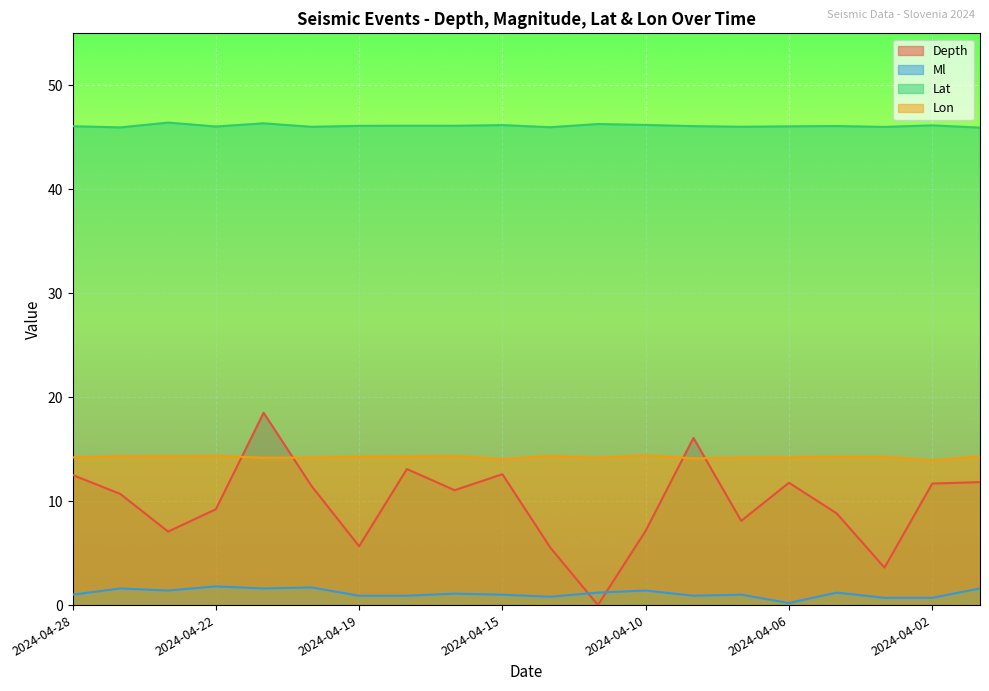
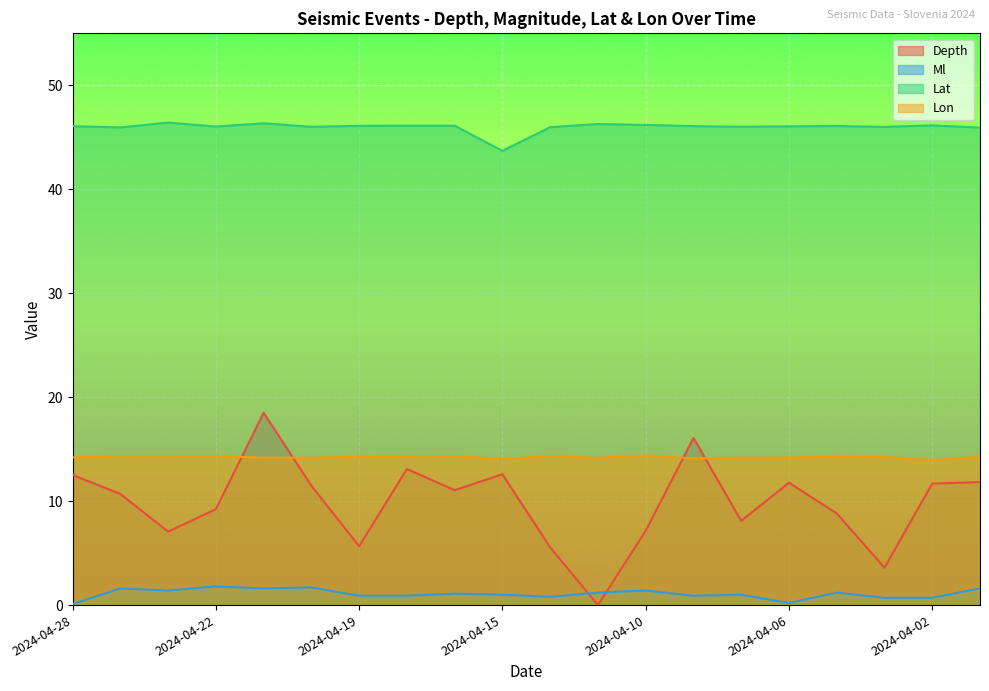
Ml, 2024-04-28: 1.0 -> 0.1
Lat, 2024-04-15: 46.2 -> 43.7
